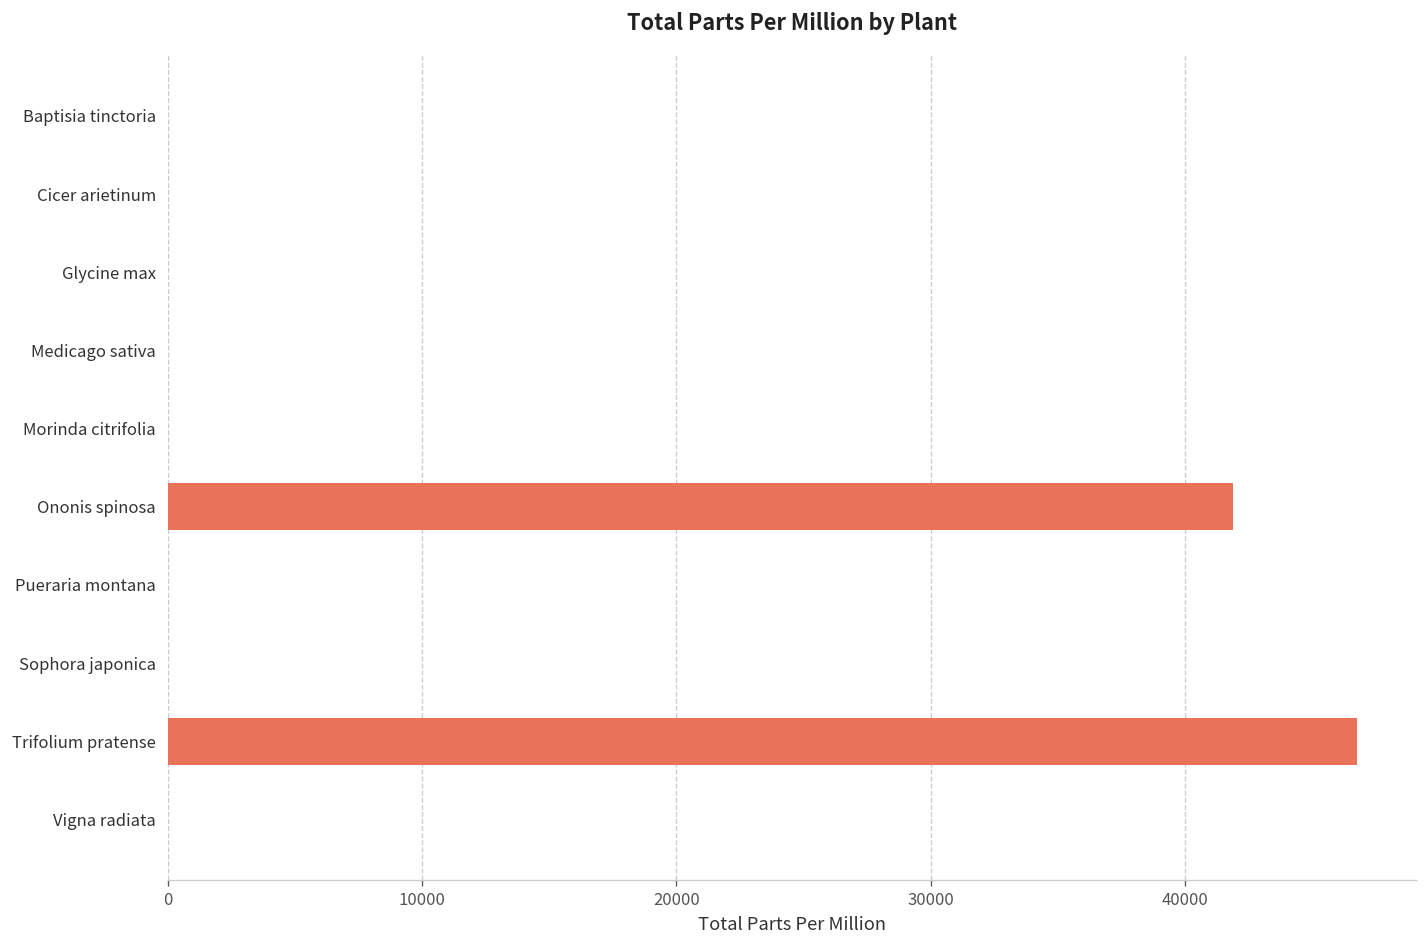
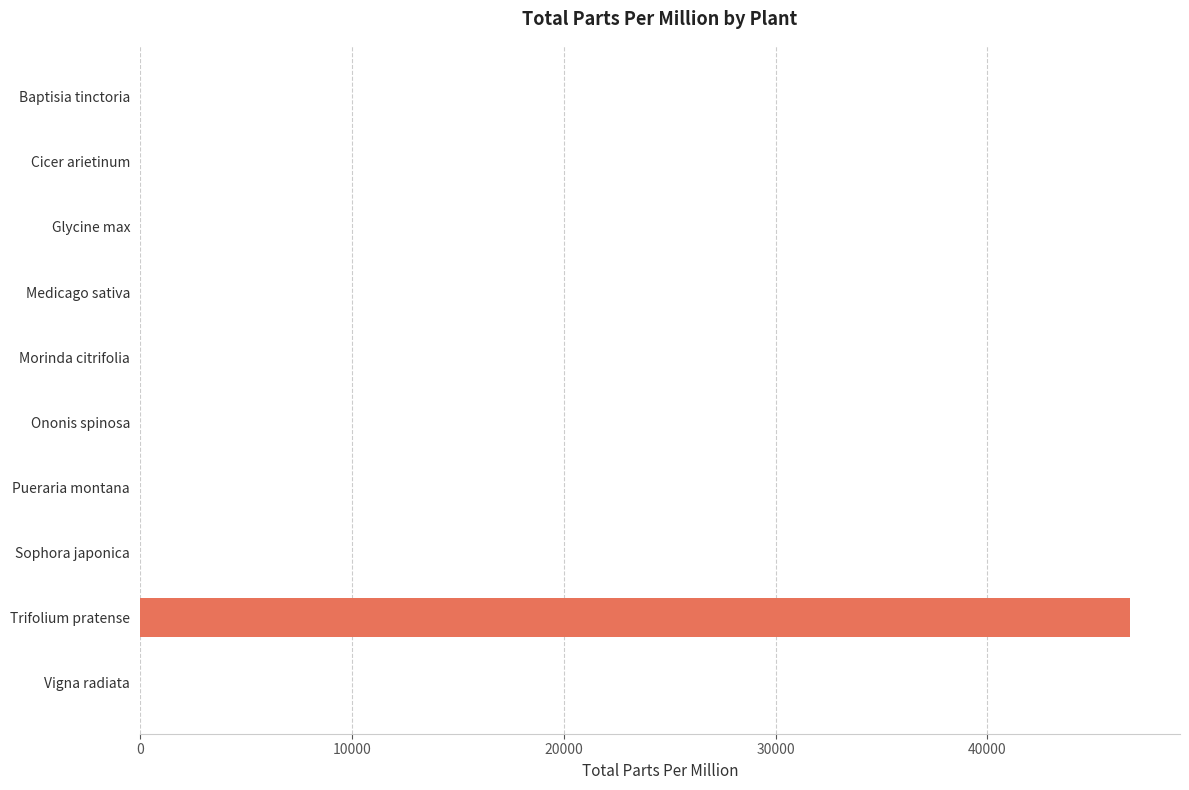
Ononis spinosa: 41900 -> 0
